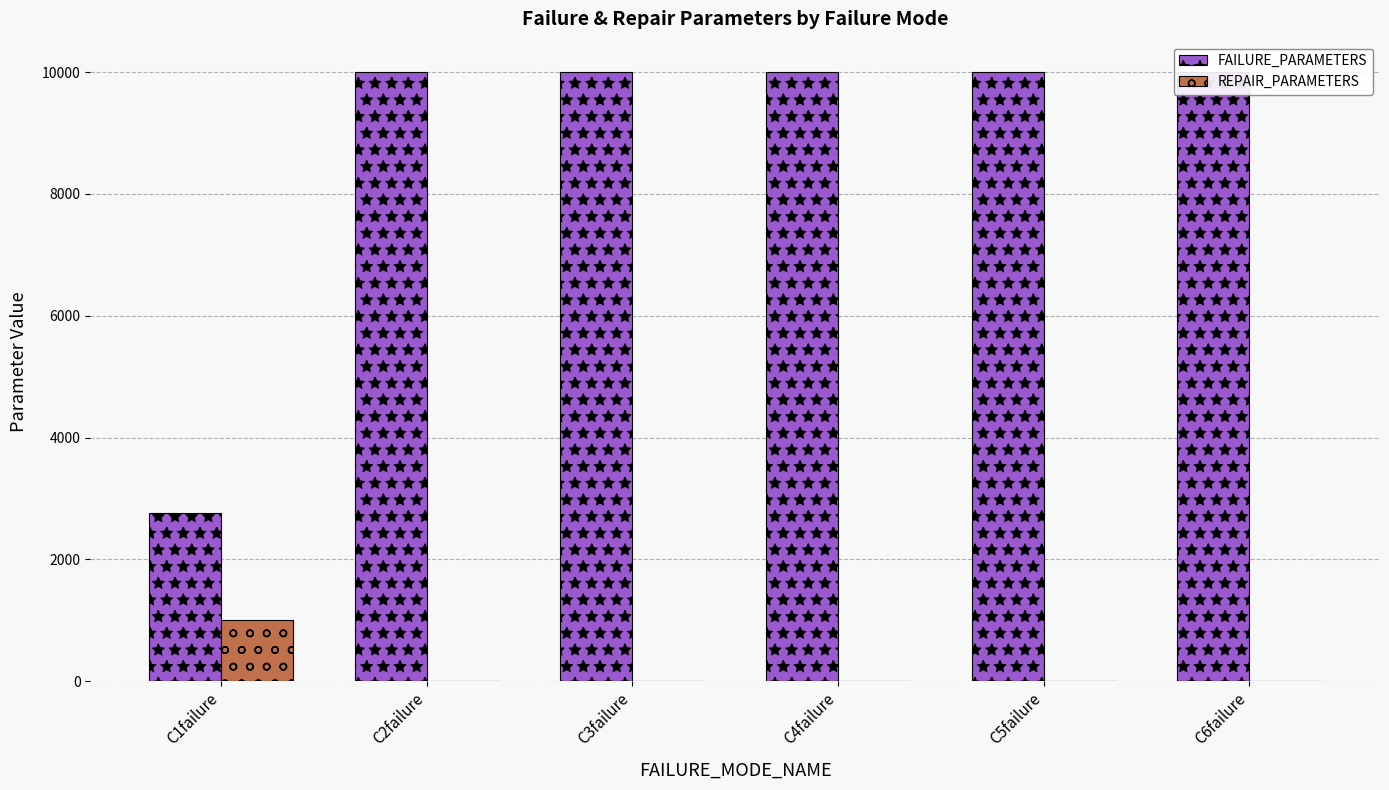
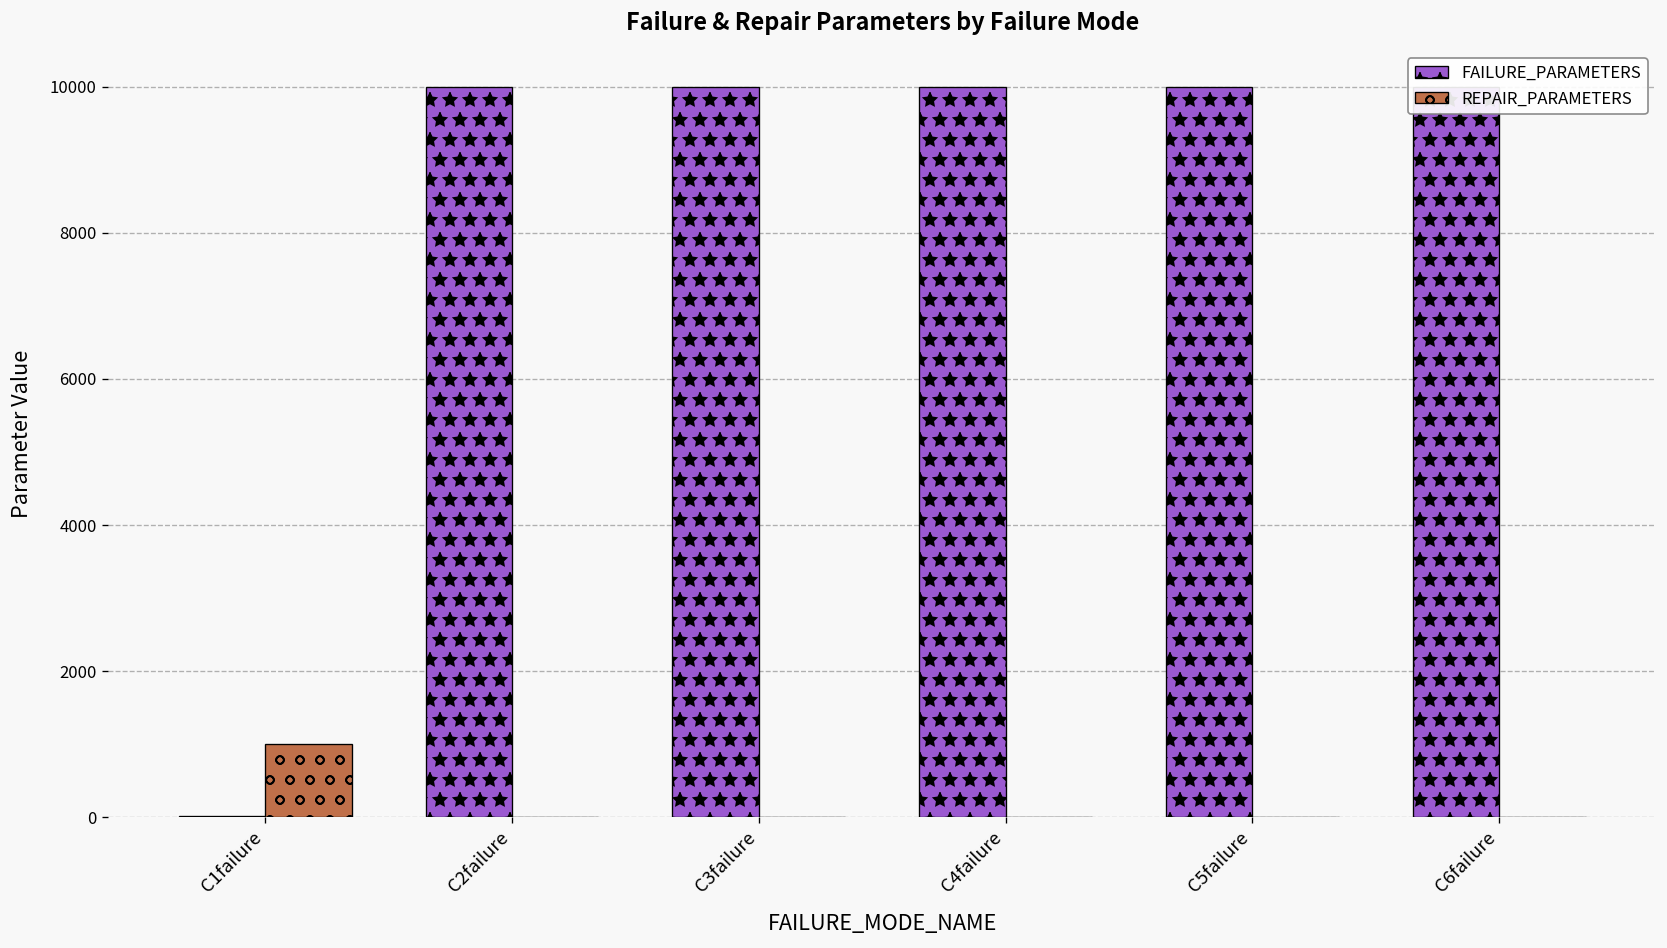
FAILURE_PARAMETERS, C1failure: 2800 -> 0
